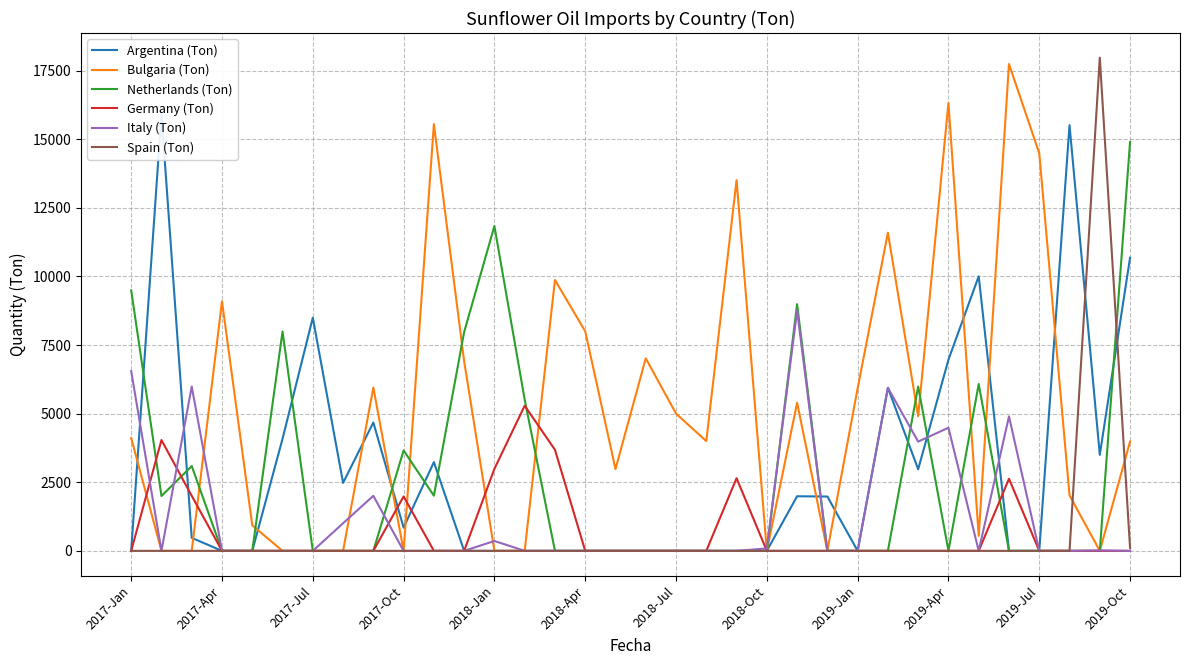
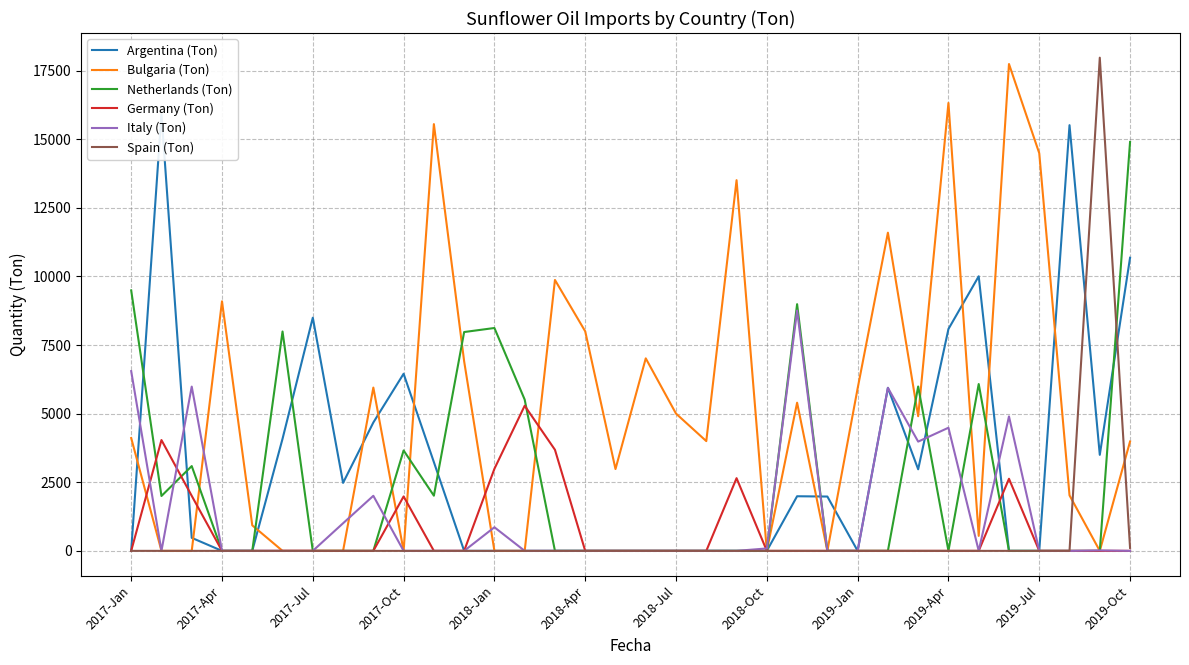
Argentina (Ton), 2017-Oct: 800 -> 6500
Netherlands (Ton), 2018-Jan: 11800 -> 8100
Italy (Ton), 2018-Jan: 400 -> 900
Argentina (Ton), 2019-Apr: 7000 -> 8100
